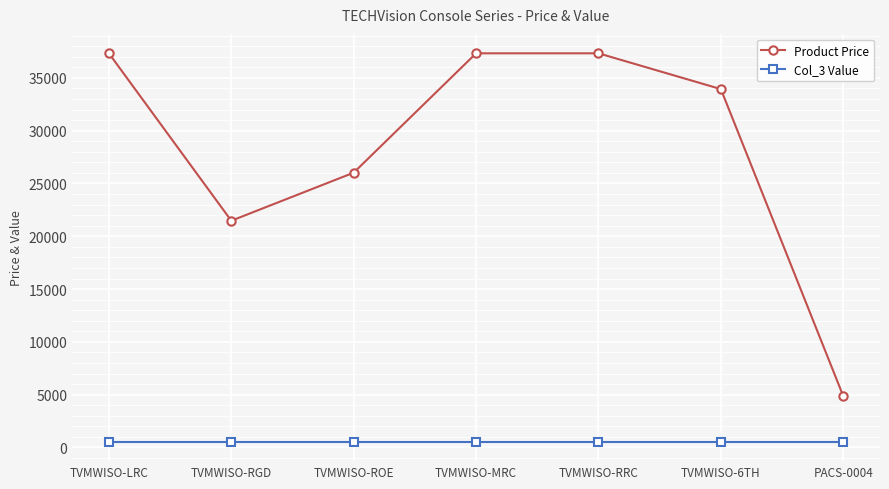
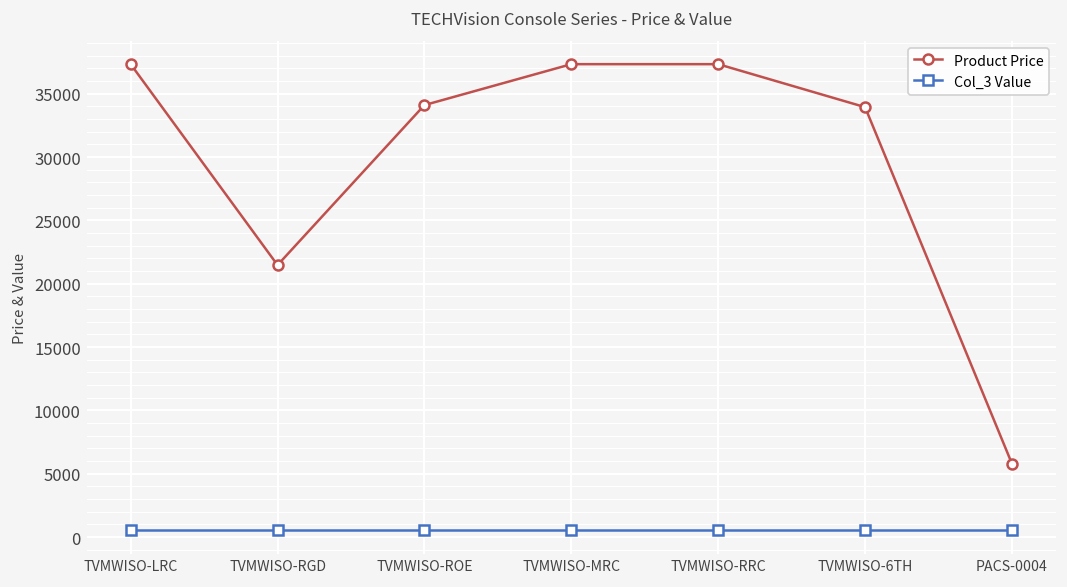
Product Price, TVMWISO-ROE: 26000 -> 34100
Product Price, PACS-0004: 4900 -> 5800
